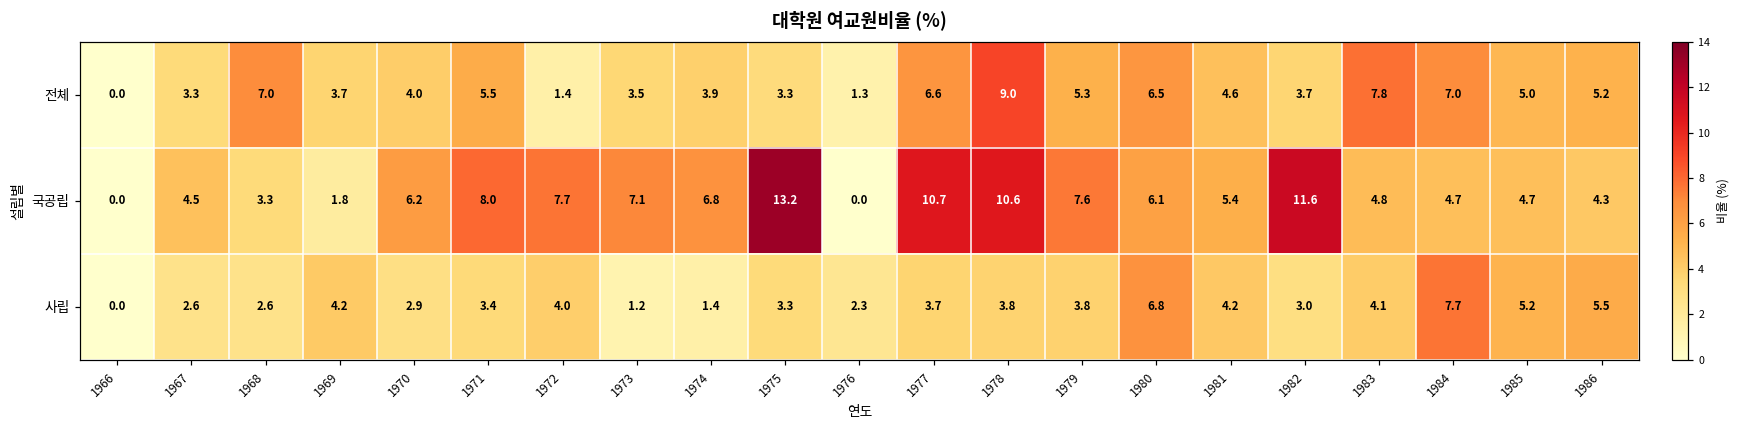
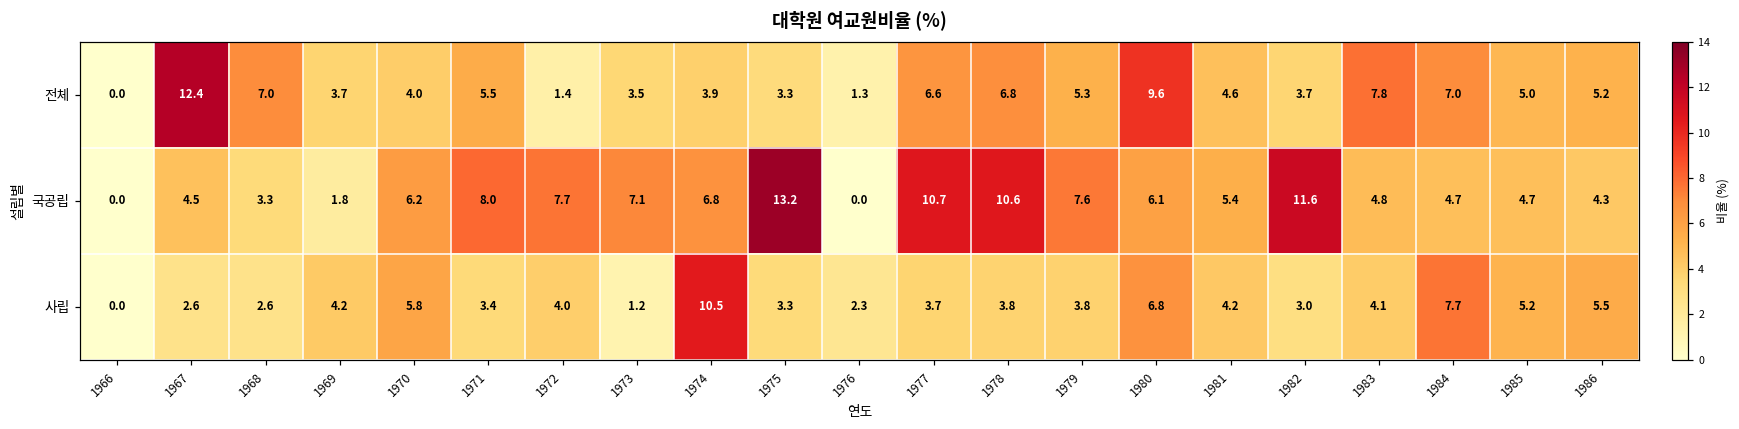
전체, 1967: 3.3 -> 12.4
전체, 1978: 9.0 -> 6.8
전체, 1980: 6.5 -> 9.6
사립, 1970: 2.9 -> 5.8
사립, 1974: 1.4 -> 10.5
